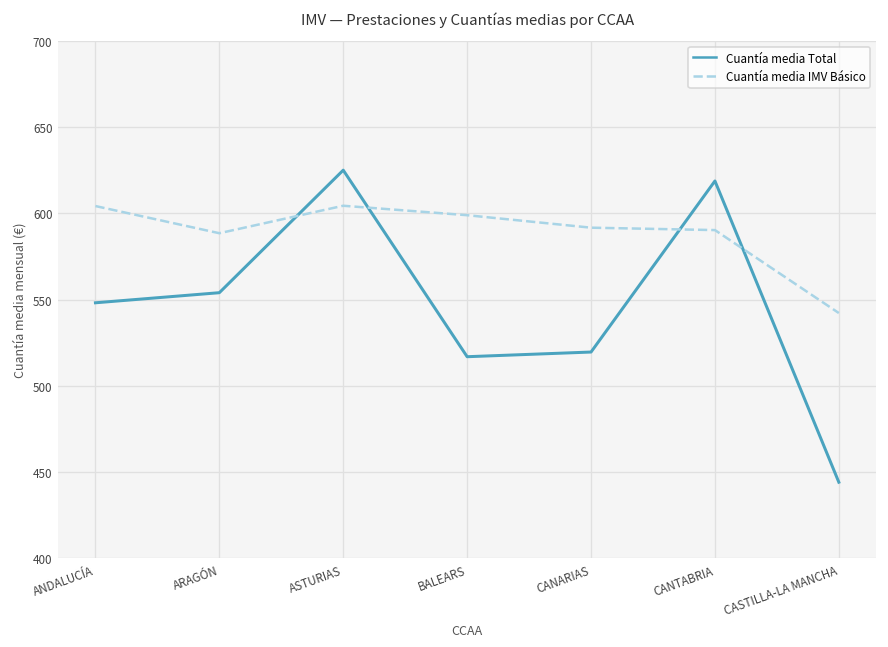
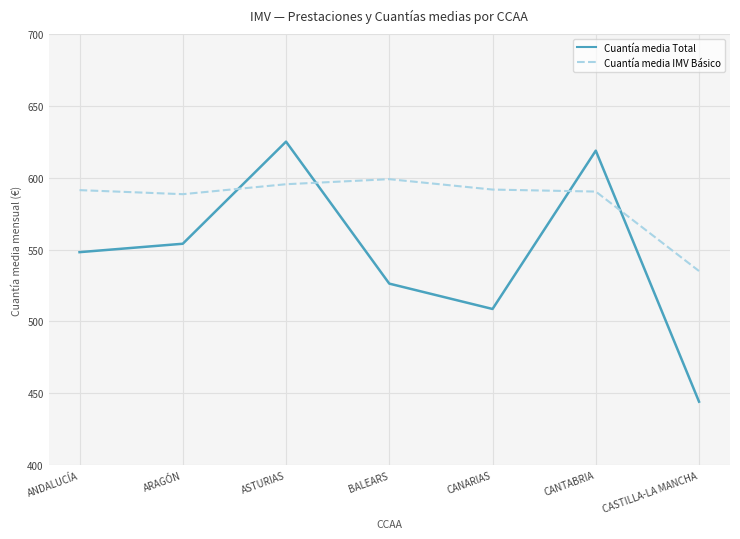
Cuantía media IMV Básico, ANDALUCÍA: 604 -> 591
Cuantía media IMV Básico, ASTURIAS: 604 -> 595
Cuantía media Total, BALEARS: 517 -> 526
Cuantía media Total, CANARIAS: 520 -> 509
Cuantía media IMV Básico, CASTILLA-LA MANCHA: 542 -> 535
